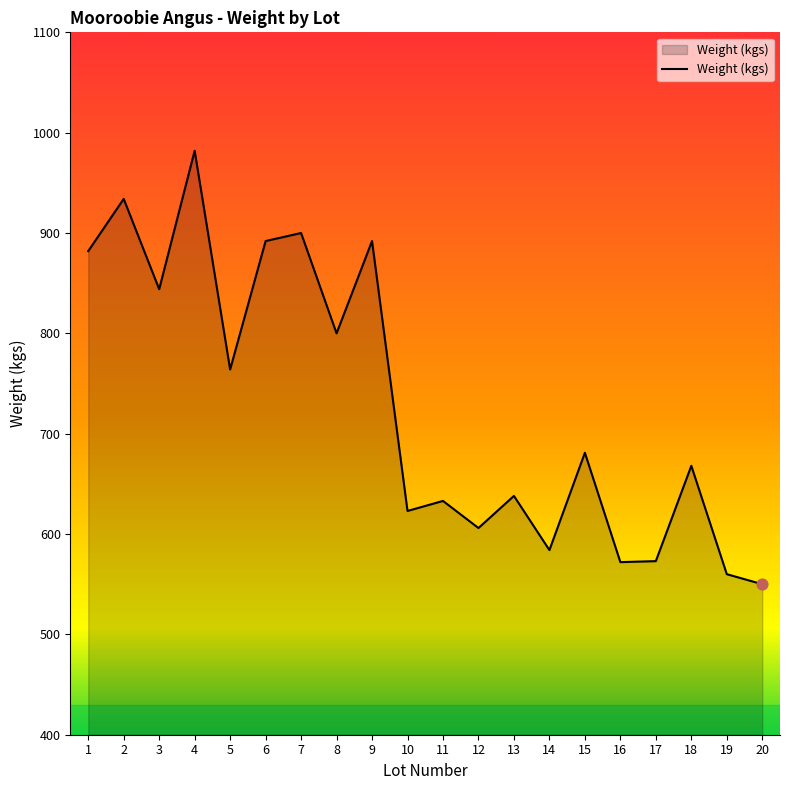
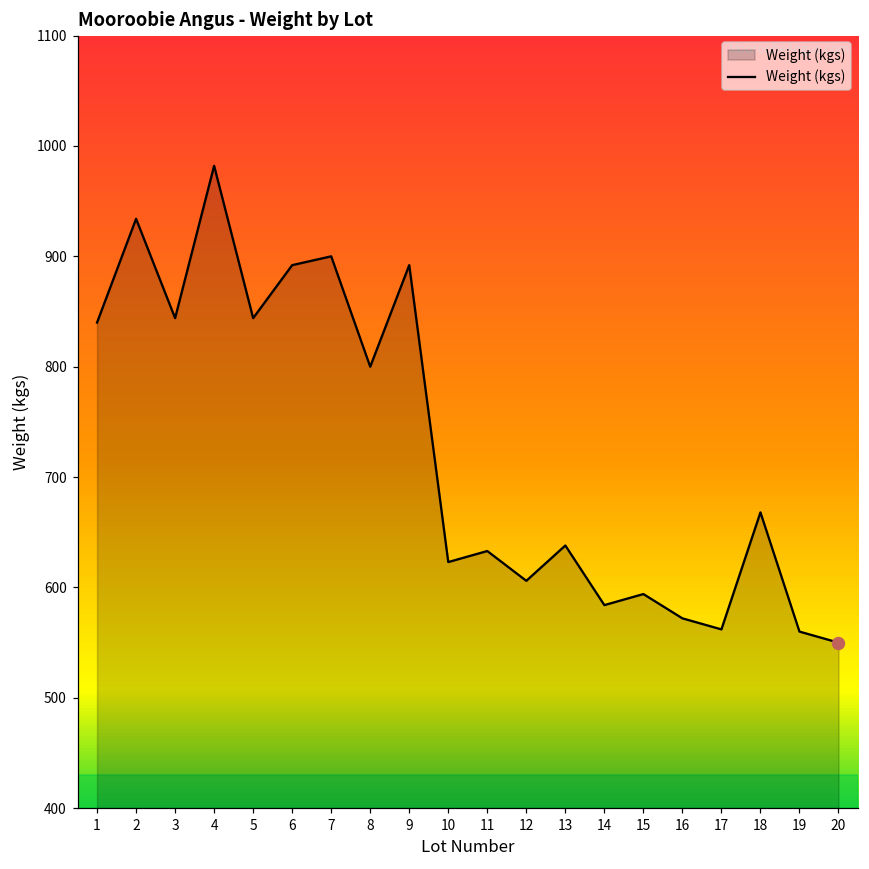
Weight (kgs), 1: 882 -> 840
Weight (kgs), 5: 764 -> 844
Weight (kgs), 15: 681 -> 594
Weight (kgs), 17: 573 -> 562
